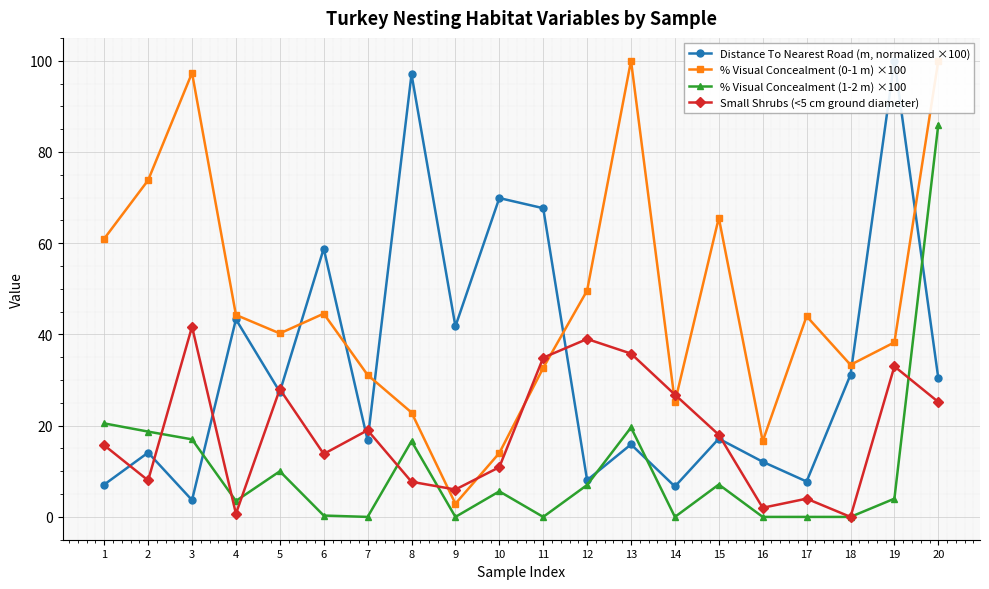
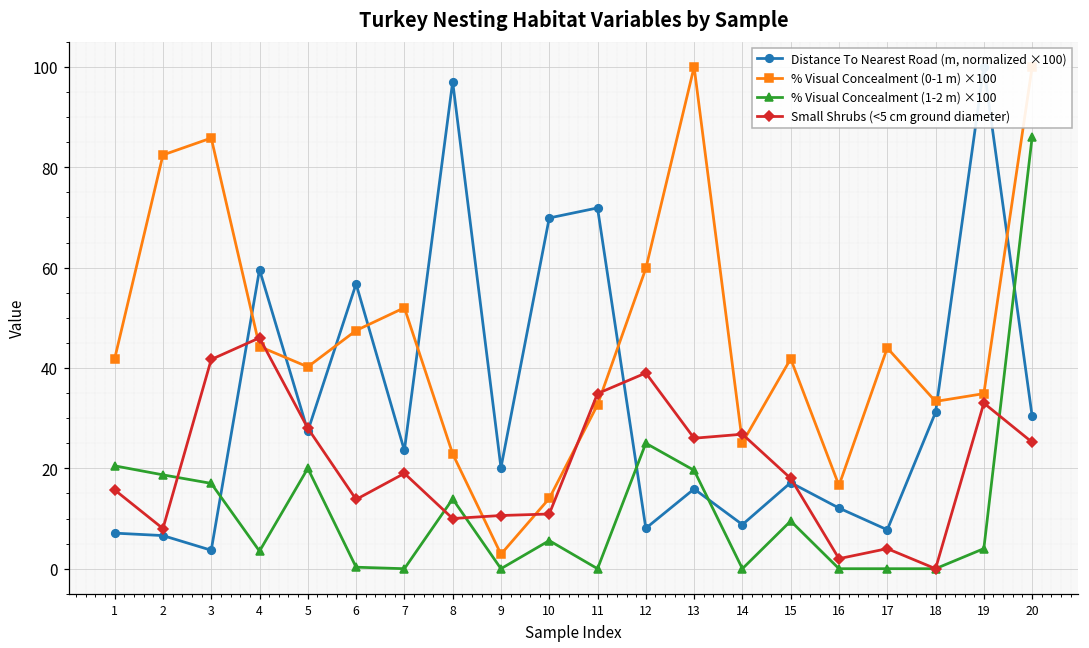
% Visual Concealment (0-1 m) ×100, 1: 61 -> 42
Distance To Nearest Road (m, normalized ×100), 2: 14 -> 7
% Visual Concealment (0-1 m) ×100, 2: 74 -> 82
% Visual Concealment (0-1 m) ×100, 3: 97 -> 86
Distance To Nearest Road (m, normalized ×100), 4: 43 -> 60
Small Shrubs (<5 cm ground diameter), 4: 1 -> 46
% Visual Concealment (1-2 m) ×100, 5: 10 -> 20
Distance To Nearest Road (m, normalized ×100), 6: 59 -> 57
% Visual Concealment (0-1 m) ×100, 6: 45 -> 47
Distance To Nearest Road (m, normalized ×100), 7: 17 -> 24
% Visual Concealment (0-1 m) ×100, 7: 31 -> 52
% Visual Concealment (1-2 m) ×100, 8: 17 -> 14
Small Shrubs (<5 cm ground diameter), 8: 8 -> 10
Distance To Nearest Road (m, normalized ×100), 9: 42 -> 20
Small Shrubs (<5 cm ground diameter), 9: 6 -> 11
Distance To Nearest Road (m, normalized ×100), 11: 68 -> 72
% Visual Concealment (0-1 m) ×100, 12: 50 -> 60
% Visual Concealment (1-2 m) ×100, 12: 7 -> 25
Small Shrubs (<5 cm ground diameter), 13: 36 -> 26
Distance To Nearest Road (m, normalized ×100), 14: 7 -> 9
% Visual Concealment (0-1 m) ×100, 15: 66 -> 42
% Visual Concealment (1-2 m) ×100, 15: 7 -> 10
% Visual Concealment (0-1 m) ×100, 19: 38 -> 35
